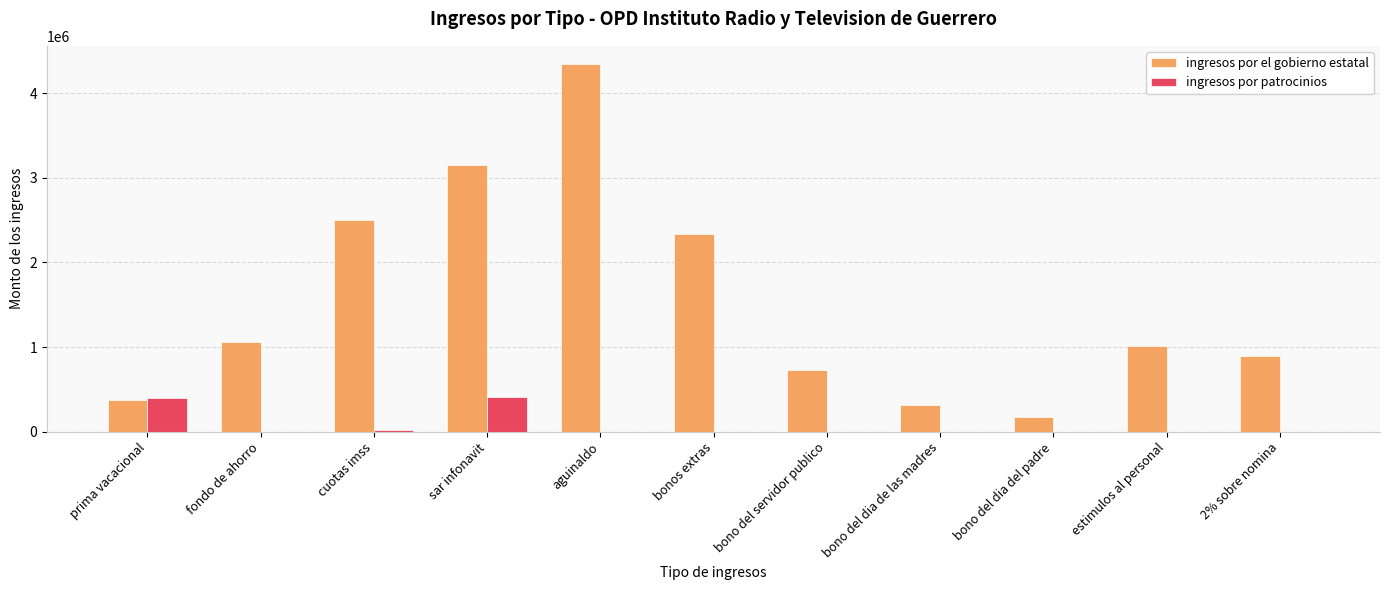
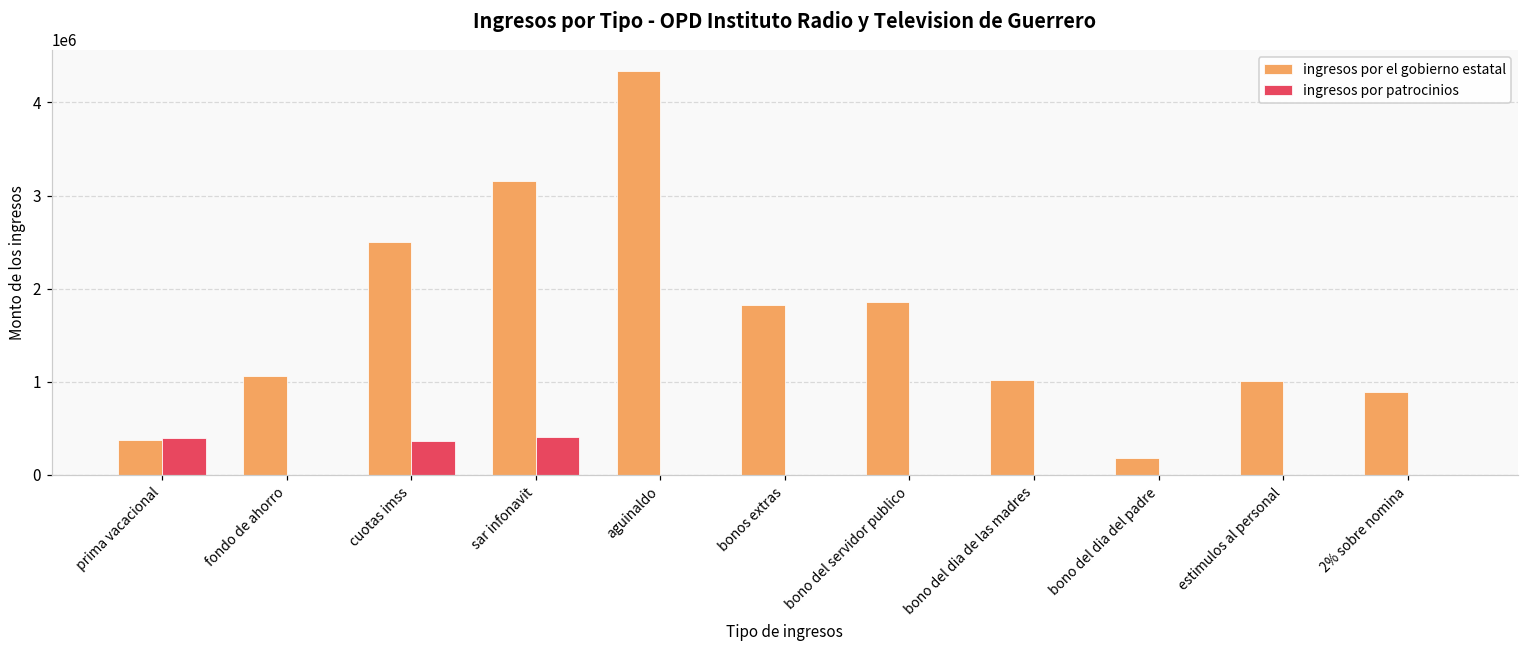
ingresos por patrocinios, cuotas imss: 0 -> 400000
ingresos por el gobierno estatal, bonos extras: 2300000 -> 1800000
ingresos por el gobierno estatal, bono del servidor publico: 700000 -> 1900000
ingresos por el gobierno estatal, bono del dia de las madres: 300000 -> 1000000
